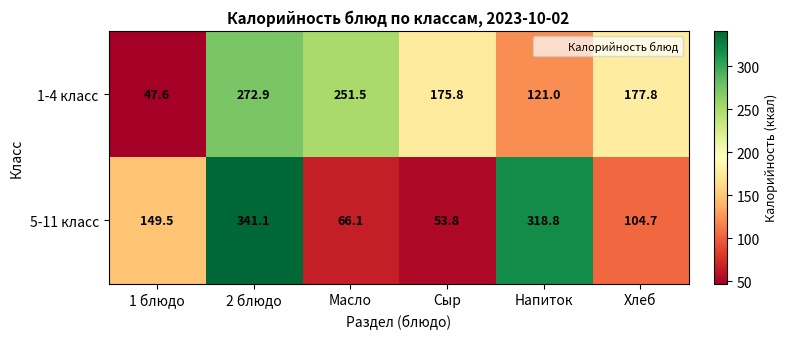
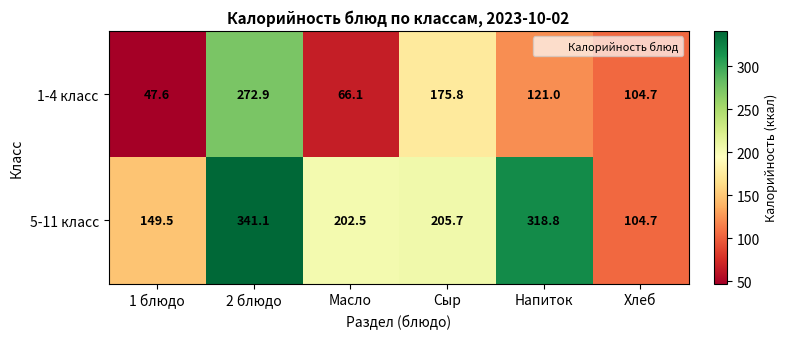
1-4 класс, Масло: 251.5 -> 66.1
1-4 класс, Хлеб: 177.8 -> 104.7
5-11 класс, Масло: 66.1 -> 202.5
5-11 класс, Сыр: 53.8 -> 205.7
